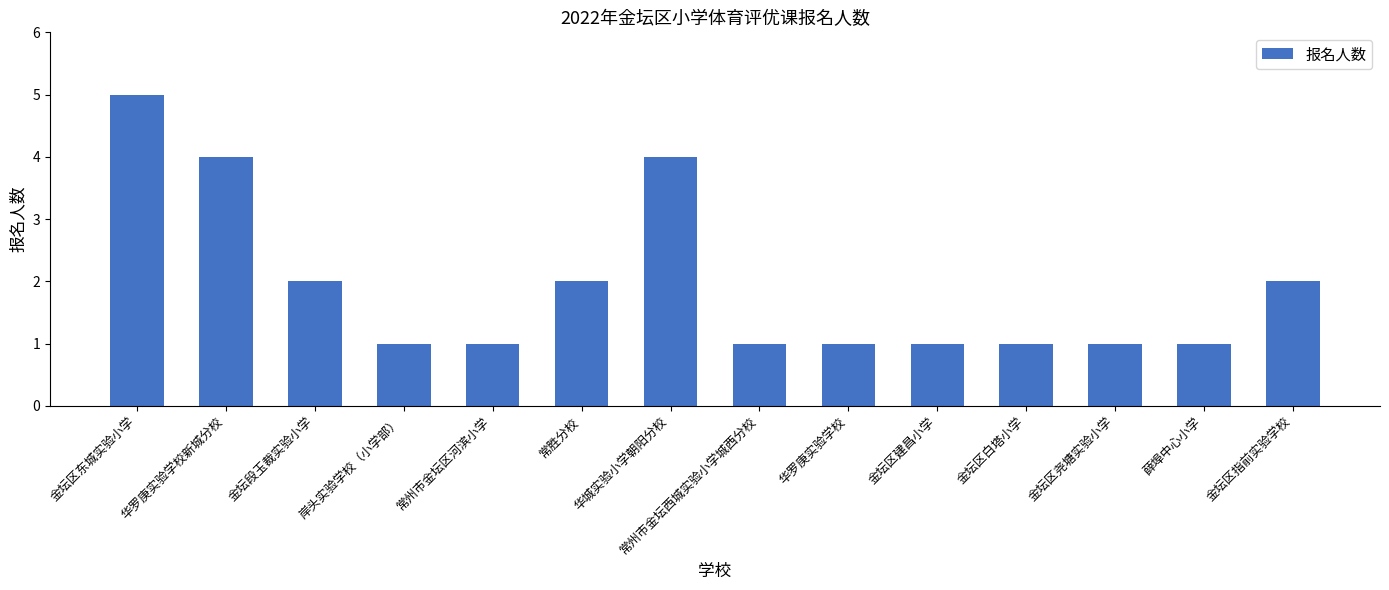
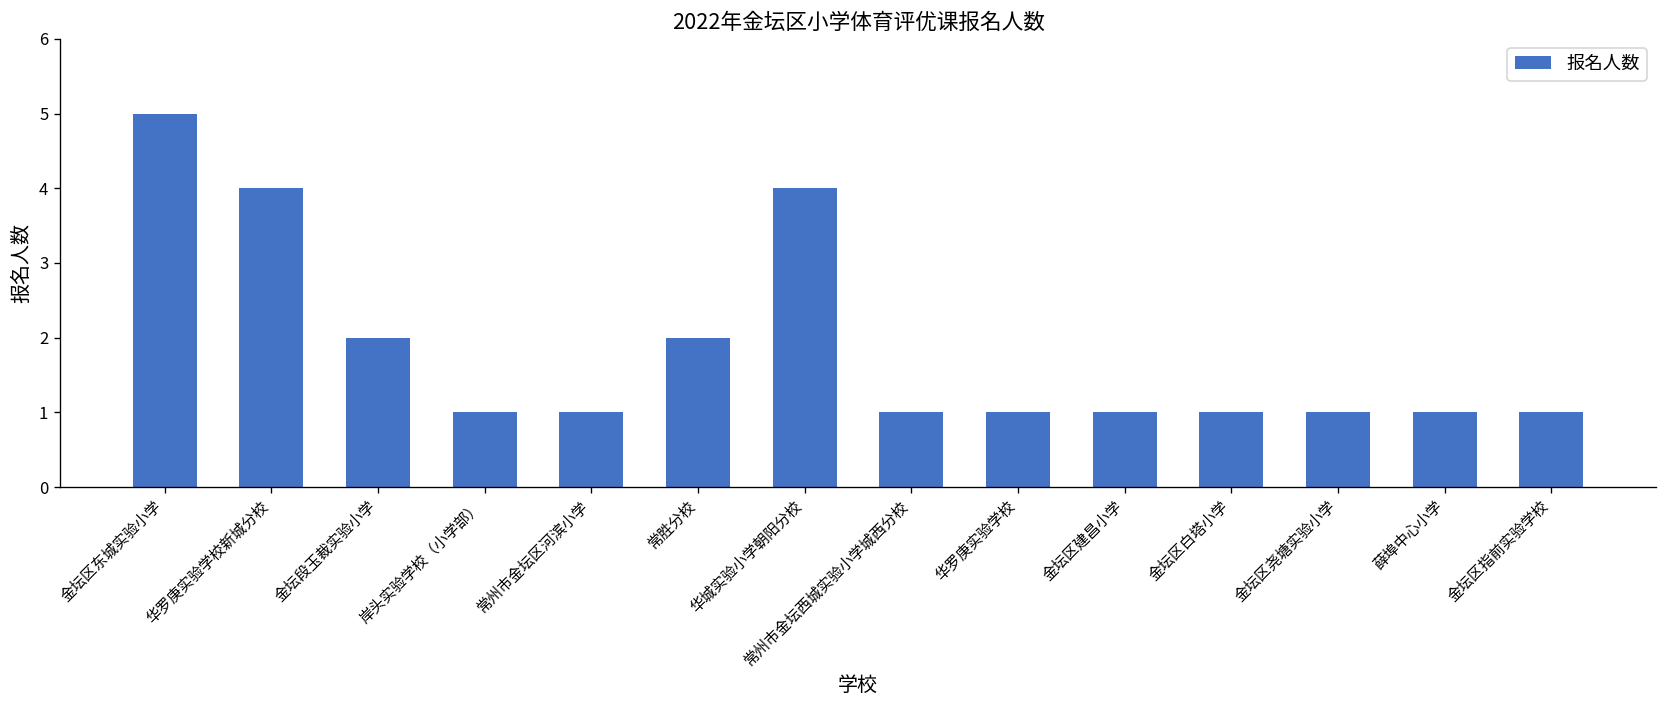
金坛区指前实验学校: 2 -> 1
